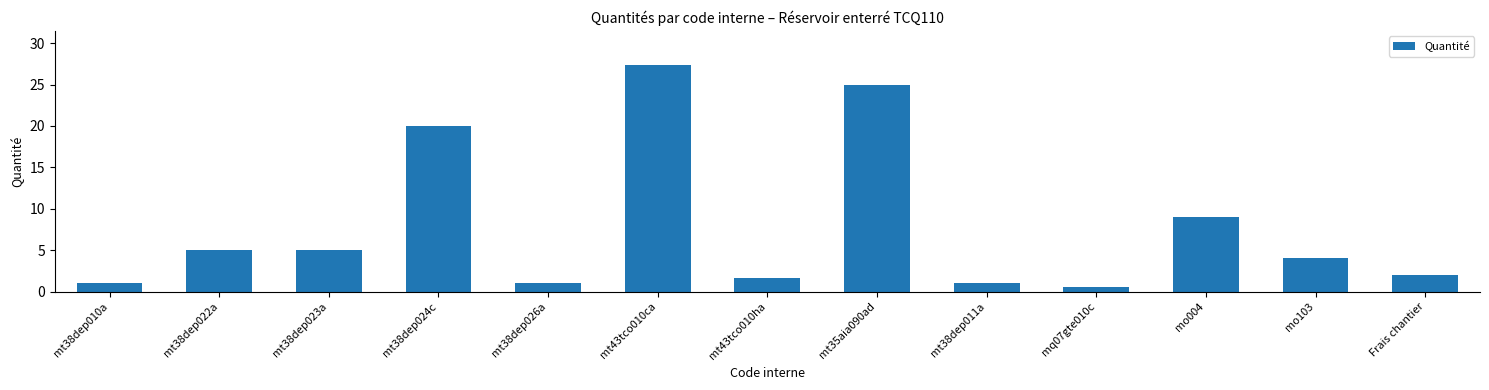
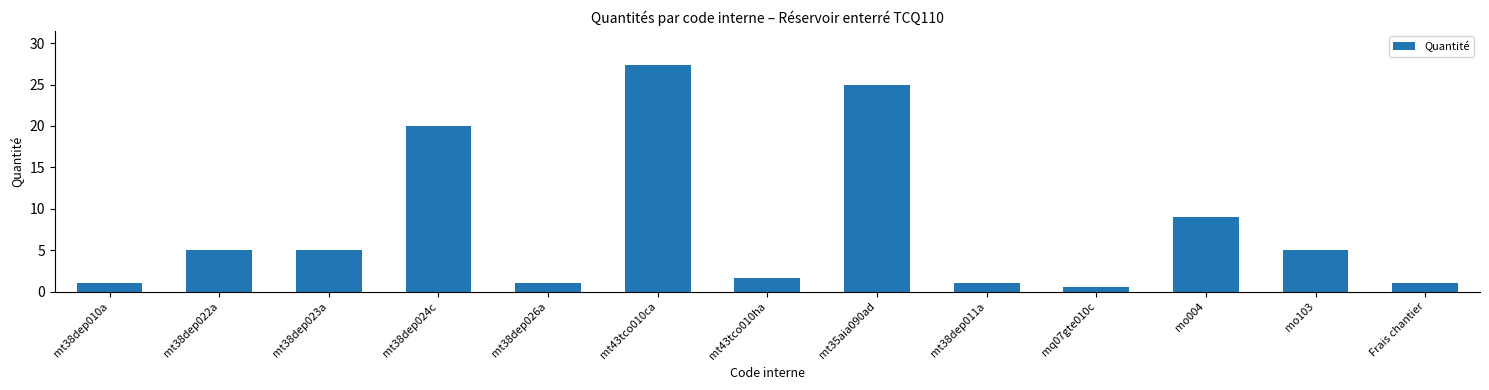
mo103: 4 -> 5
Frais chantier: 2 -> 1
